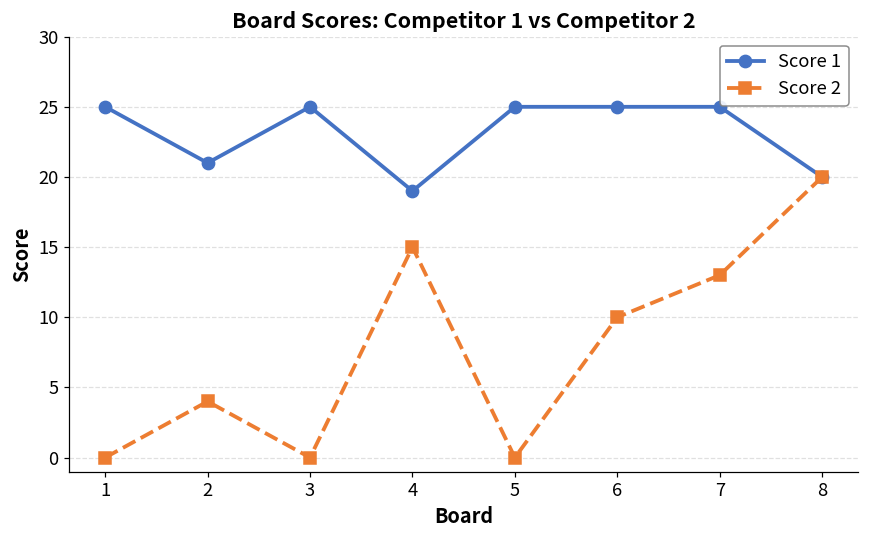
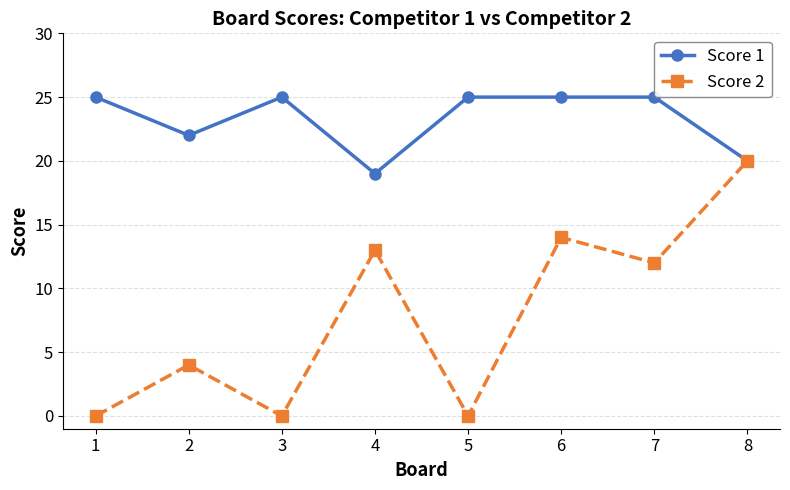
Score 1, 2: 21 -> 22
Score 2, 4: 15 -> 13
Score 2, 6: 10 -> 14
Score 2, 7: 13 -> 12
